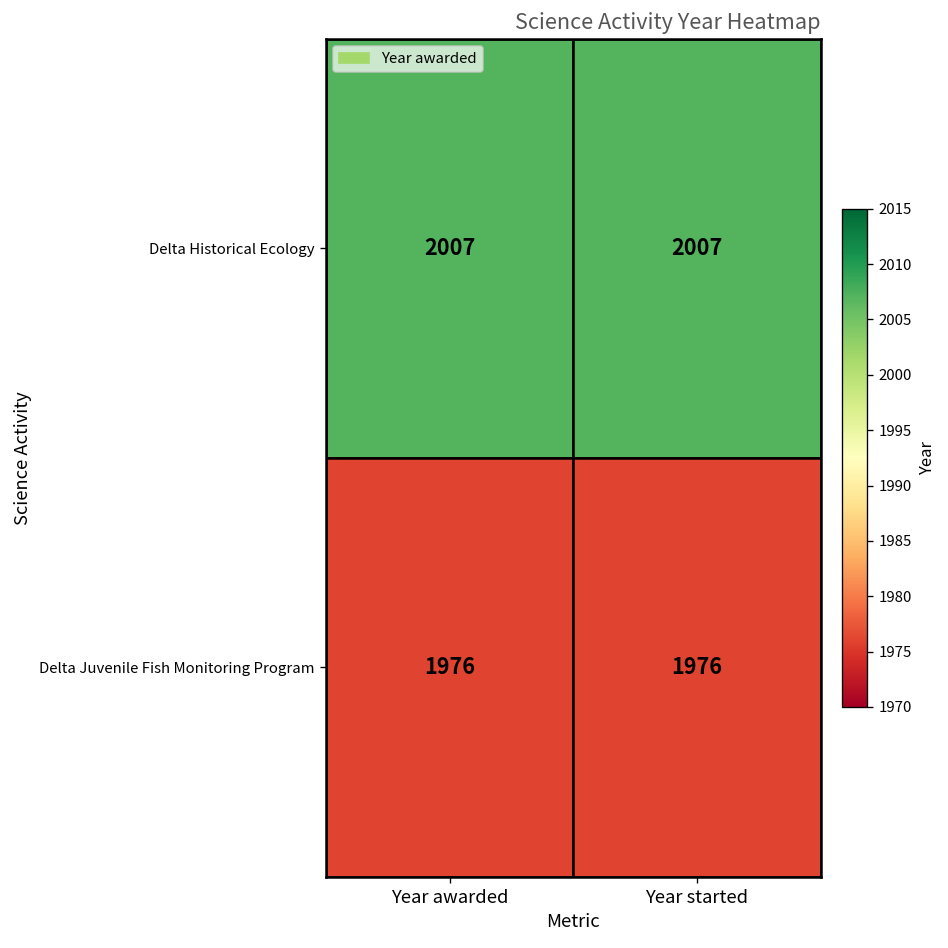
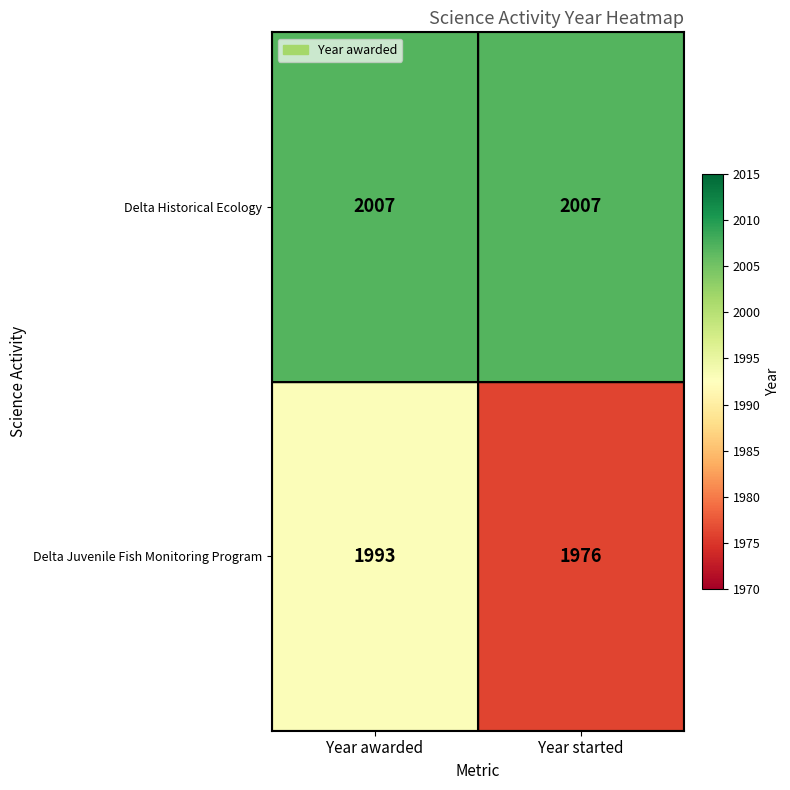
Delta Juvenile Fish Monitoring Program, Year awarded: 1976 -> 1993
